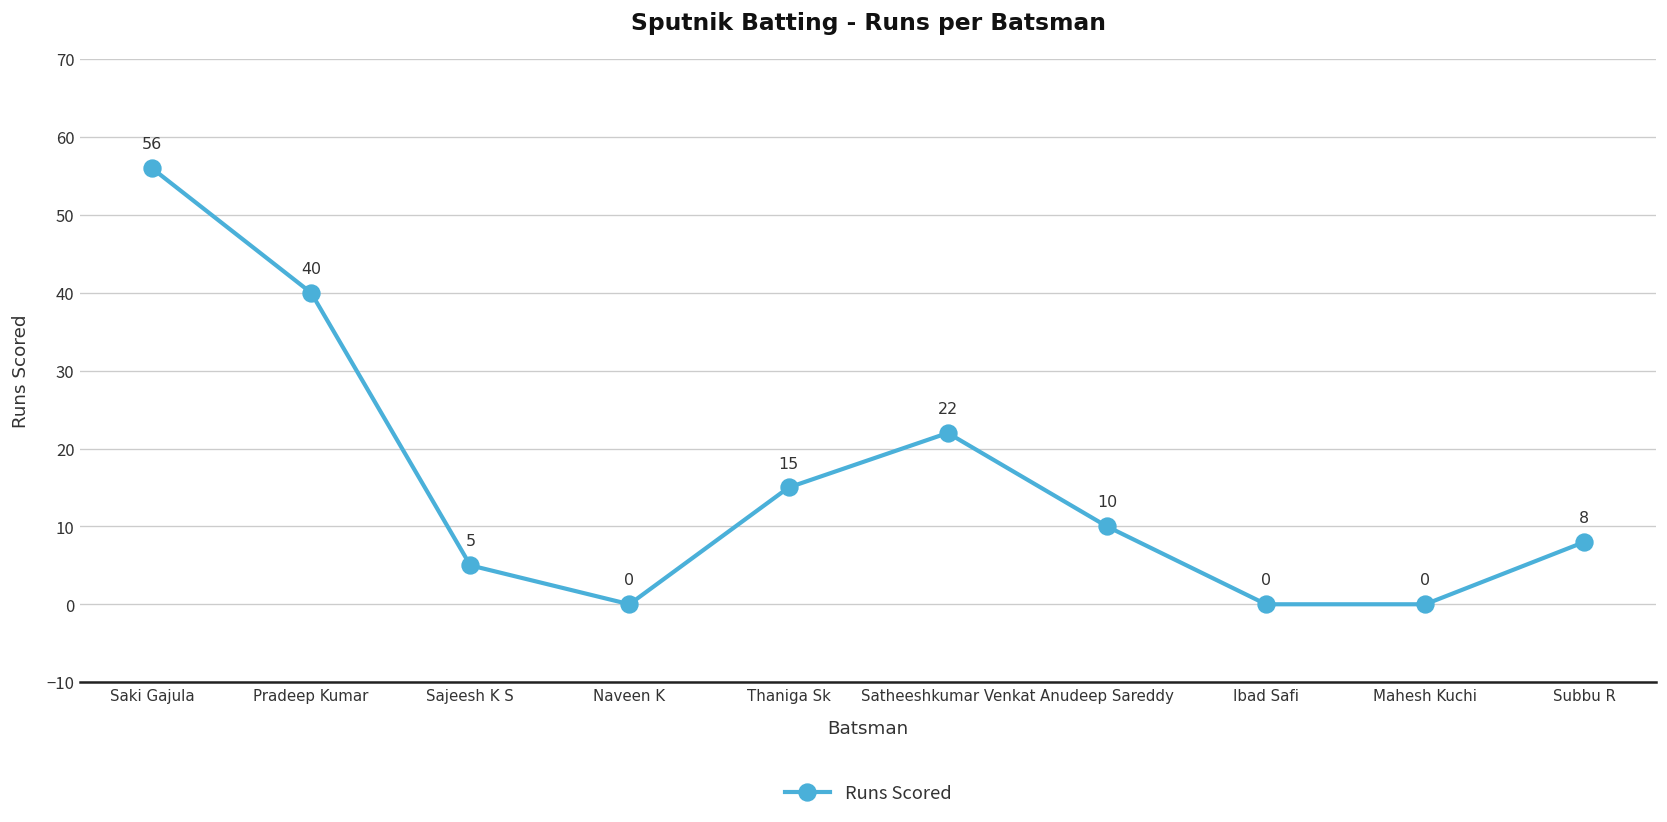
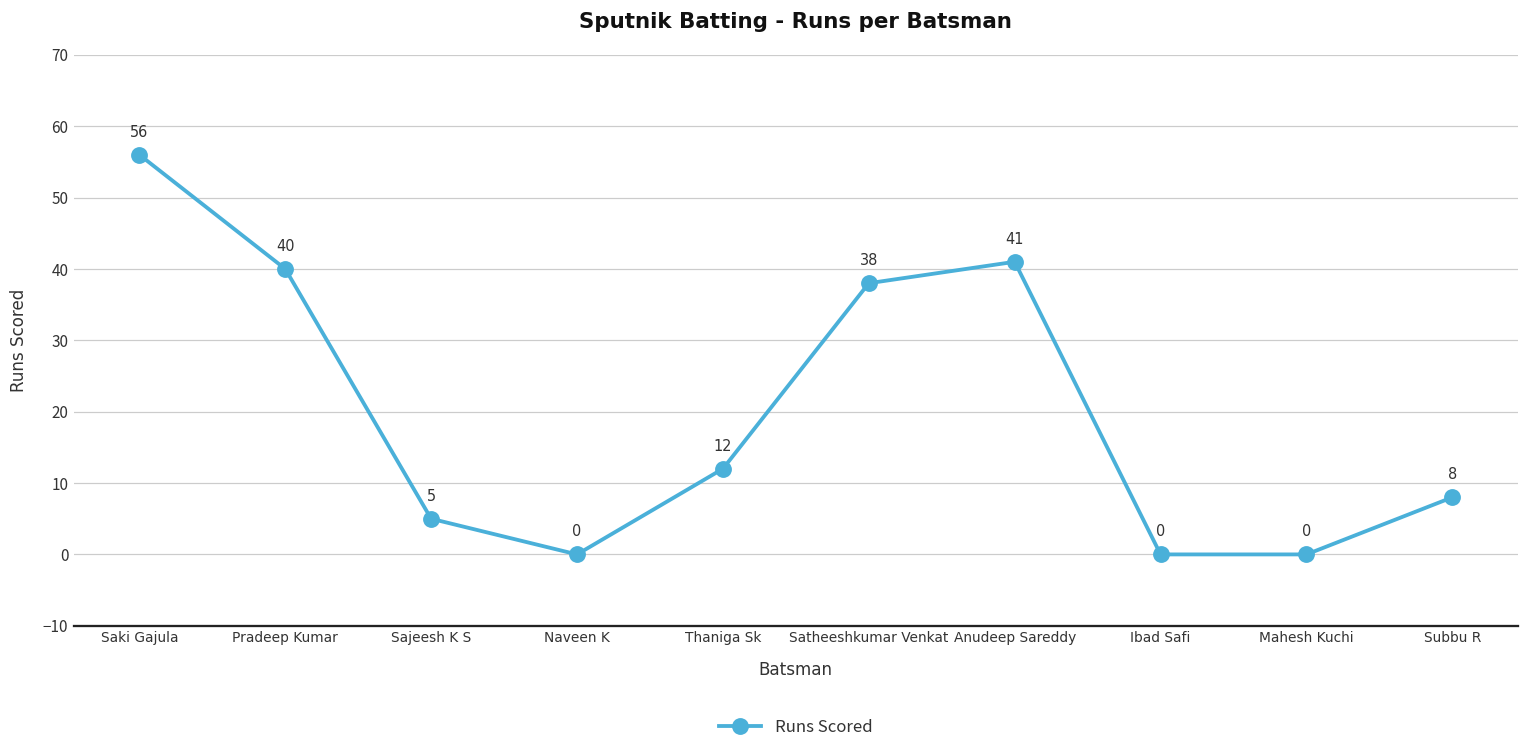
Thaniga Sk: 15 -> 12
Satheeshkumar Venkat: 22 -> 38
Anudeep Sareddy: 10 -> 41
